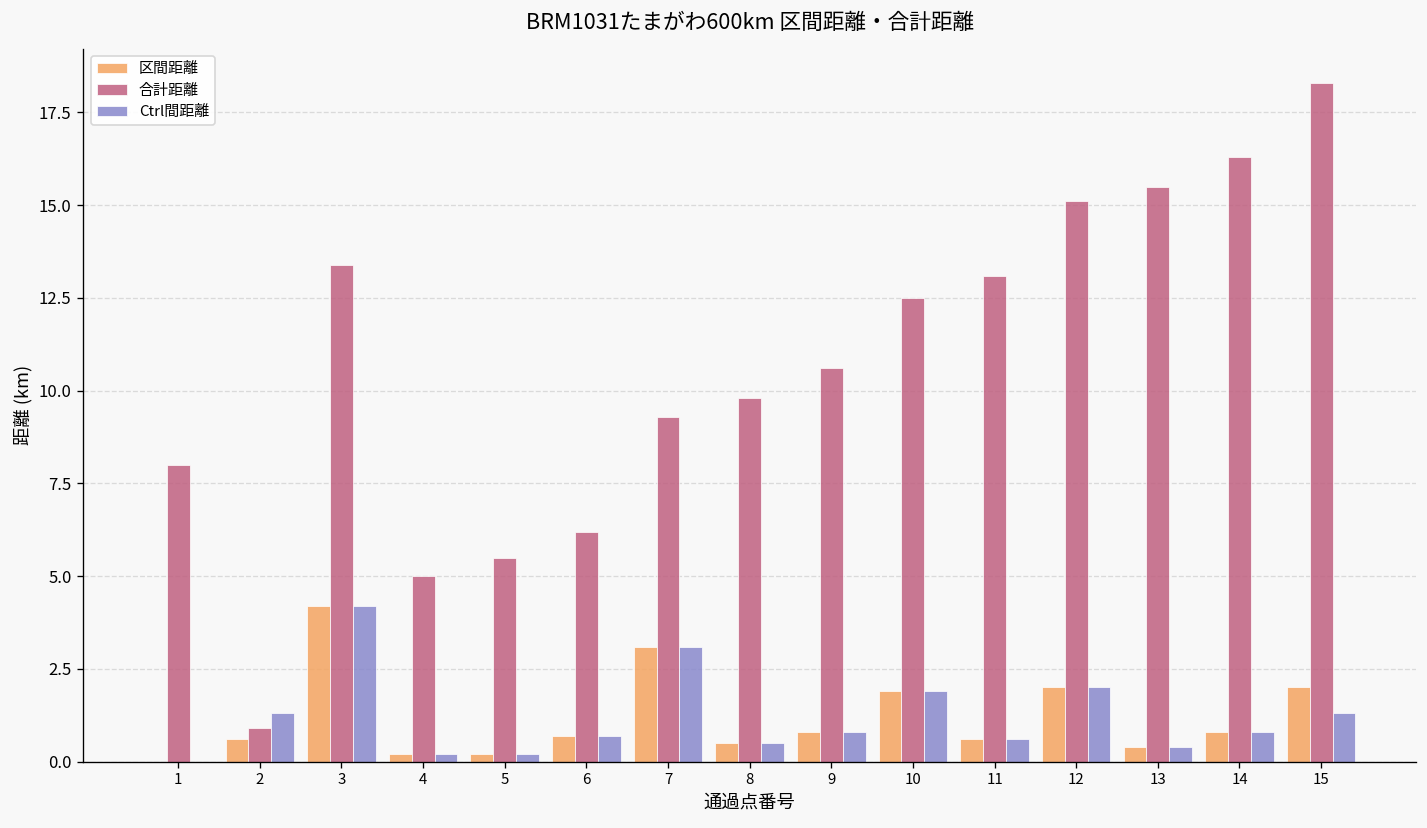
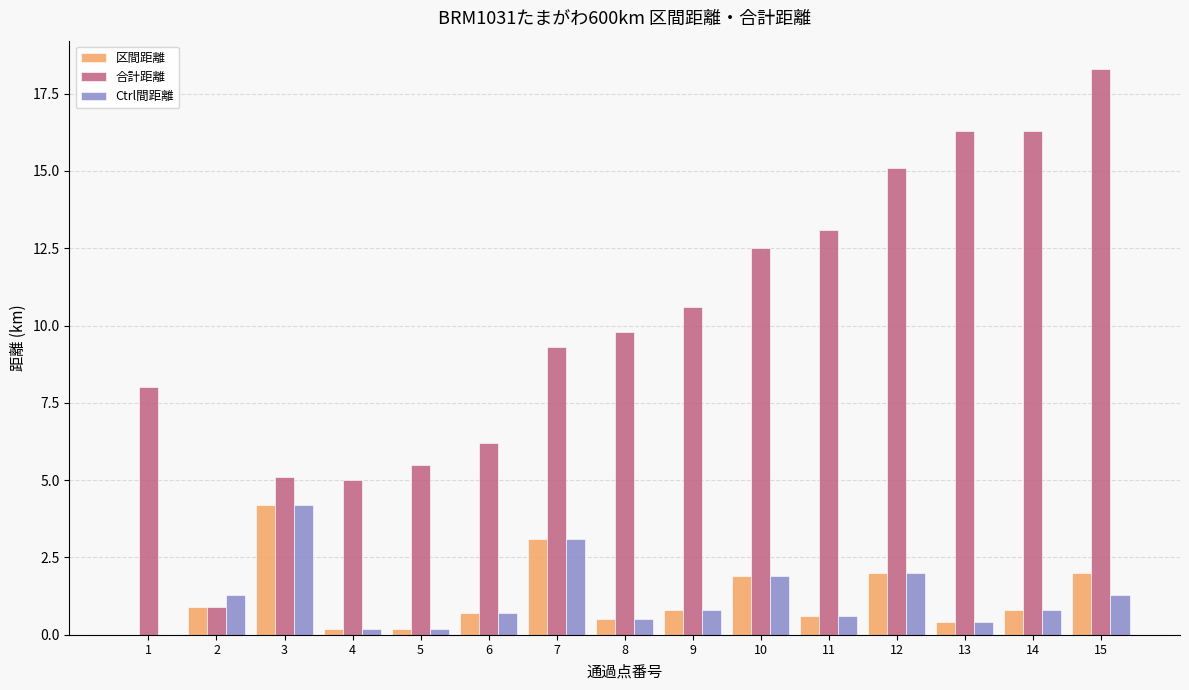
区間距離, 2: 0.6 -> 0.9
合計距離, 3: 13.4 -> 5.1
合計距離, 13: 15.5 -> 16.3
